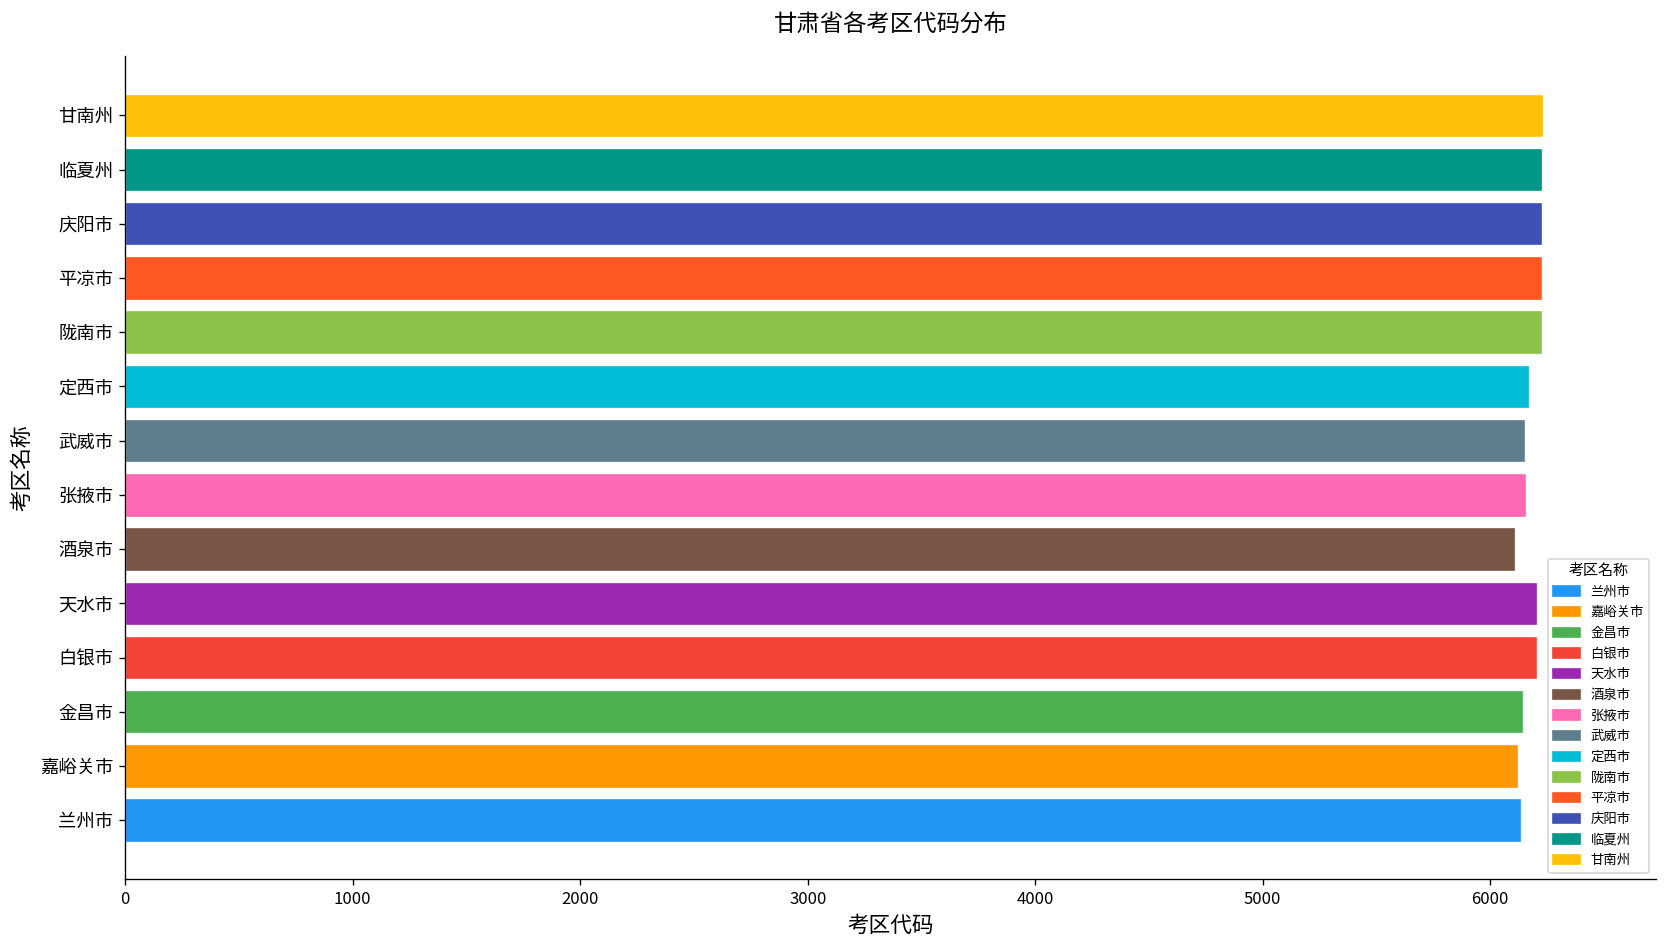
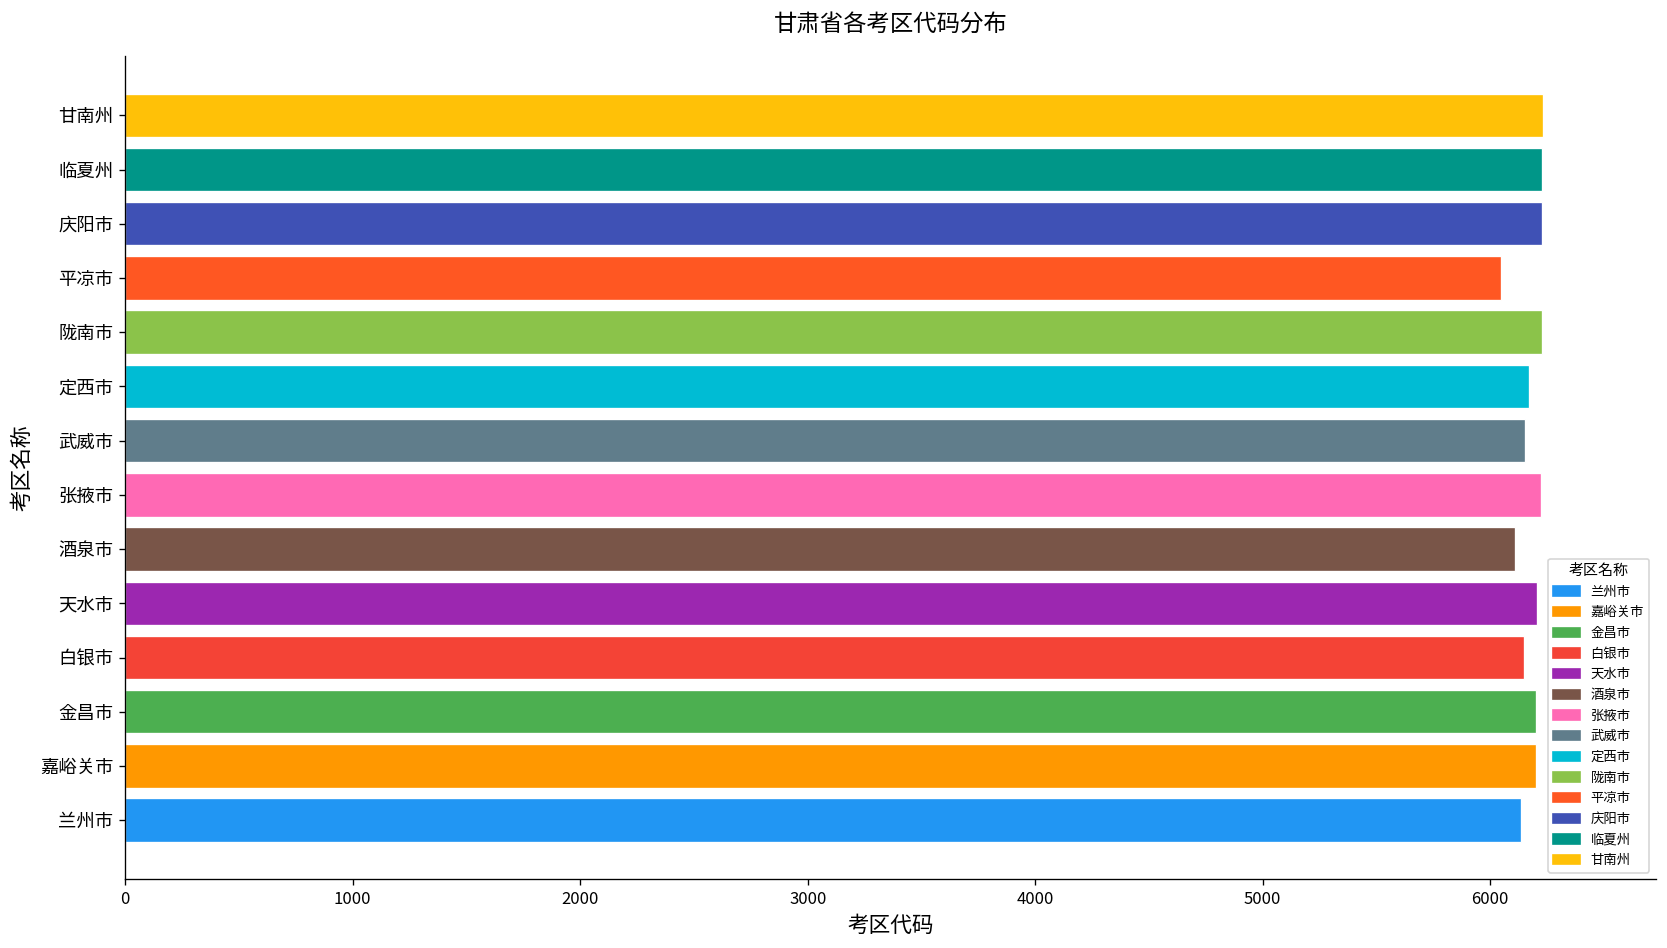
平凉市: 6230 -> 6050
张掖市: 6160 -> 6220
白银市: 6200 -> 6150
金昌市: 6140 -> 6200
嘉峪关市: 6120 -> 6200
